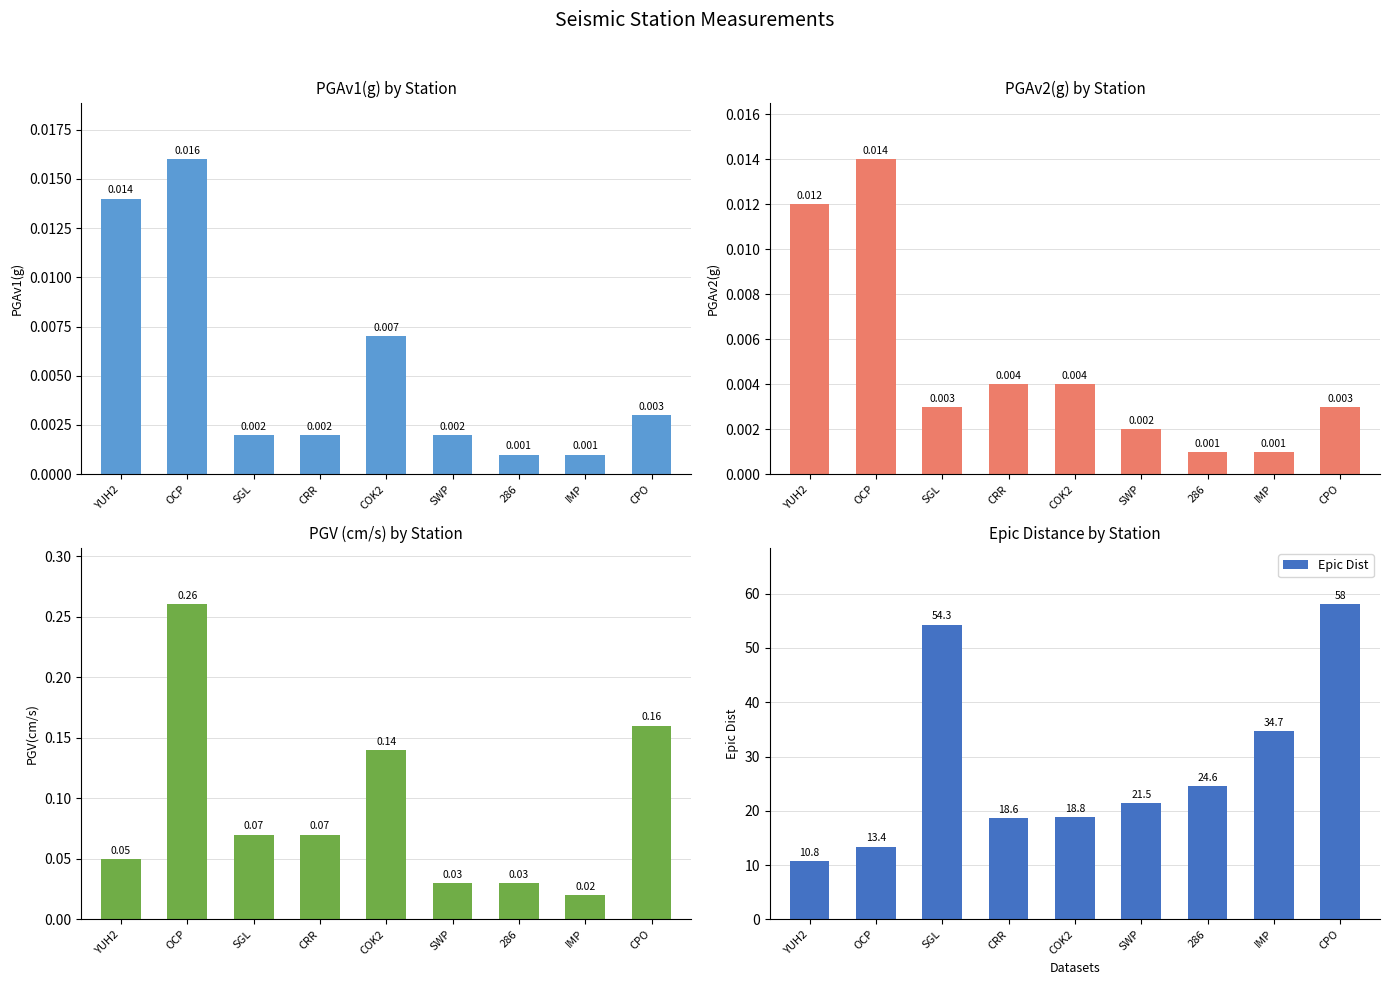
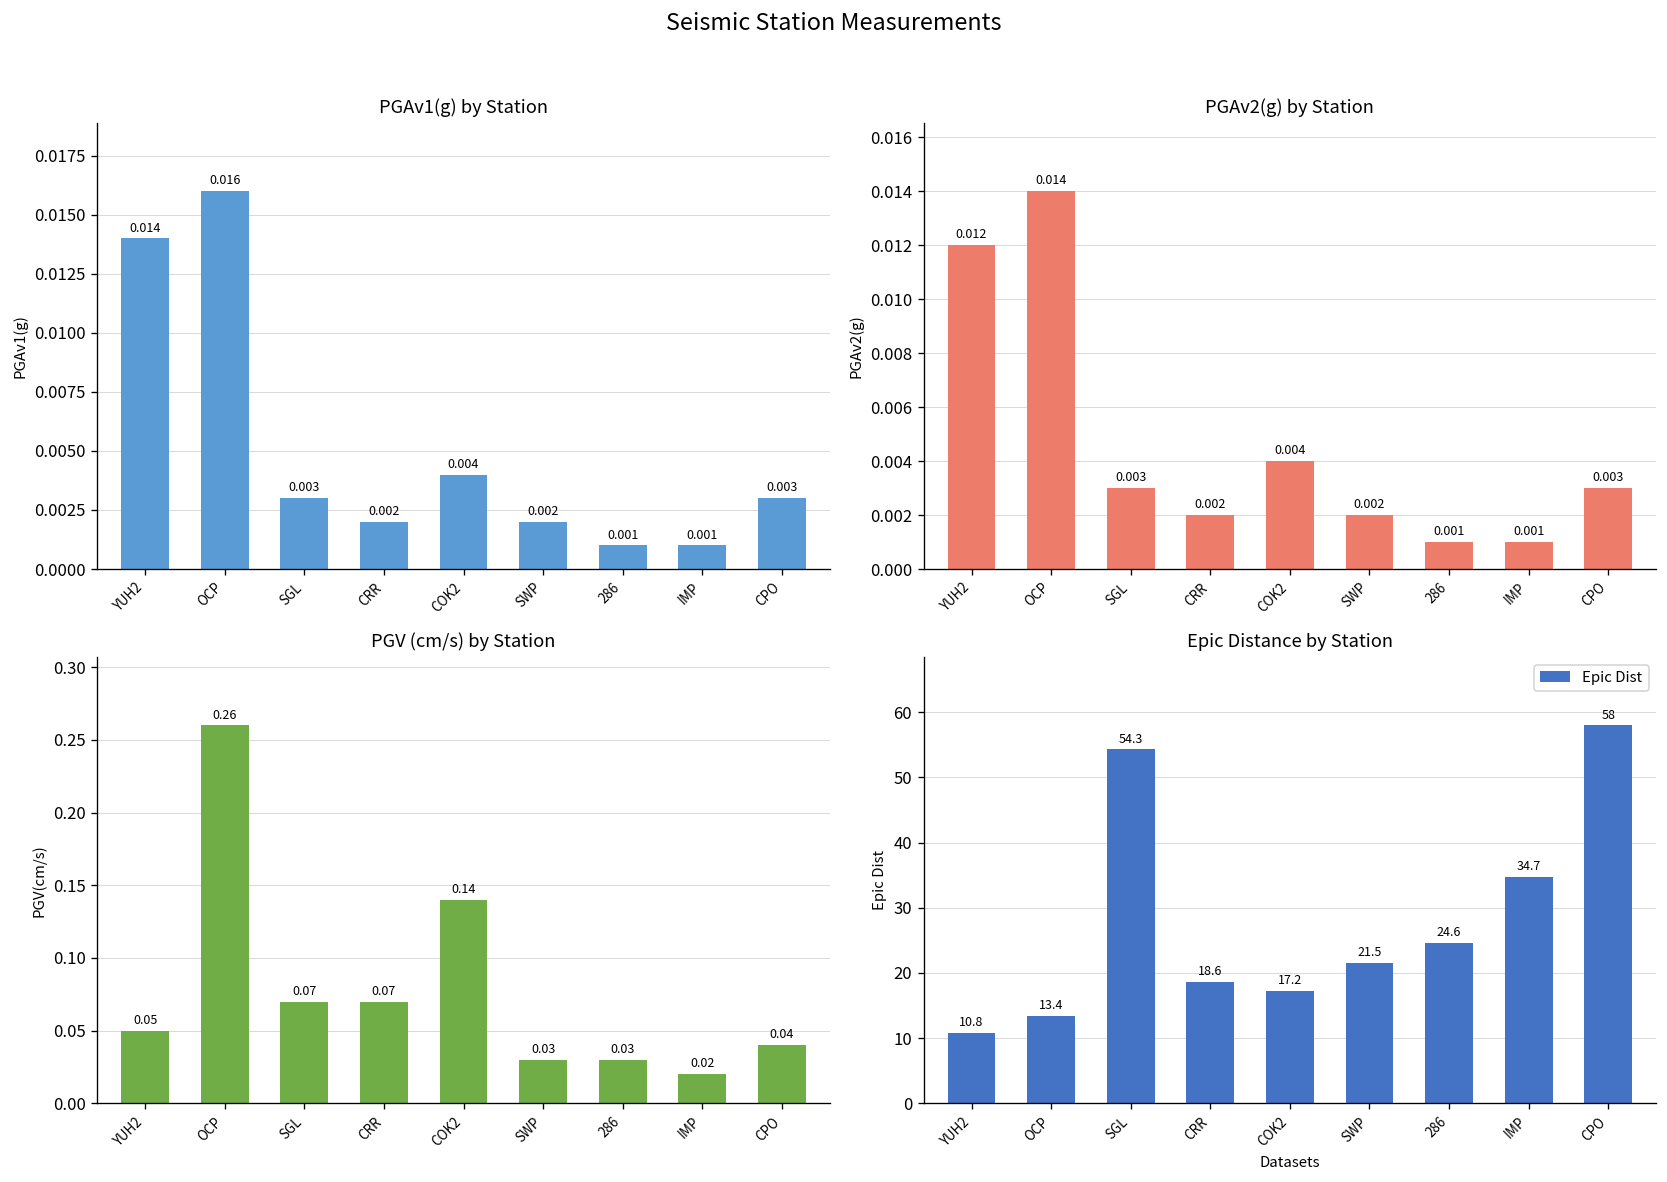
PGAv1(g) by Station, SGL: 0.002 -> 0.003
PGAv1(g) by Station, COK2: 0.007 -> 0.004
PGAv2(g) by Station, CRR: 0.004 -> 0.002
PGV (cm/s) by Station, CPO: 0.16 -> 0.04
Epic Distance by Station, COK2: 18.8 -> 17.2
